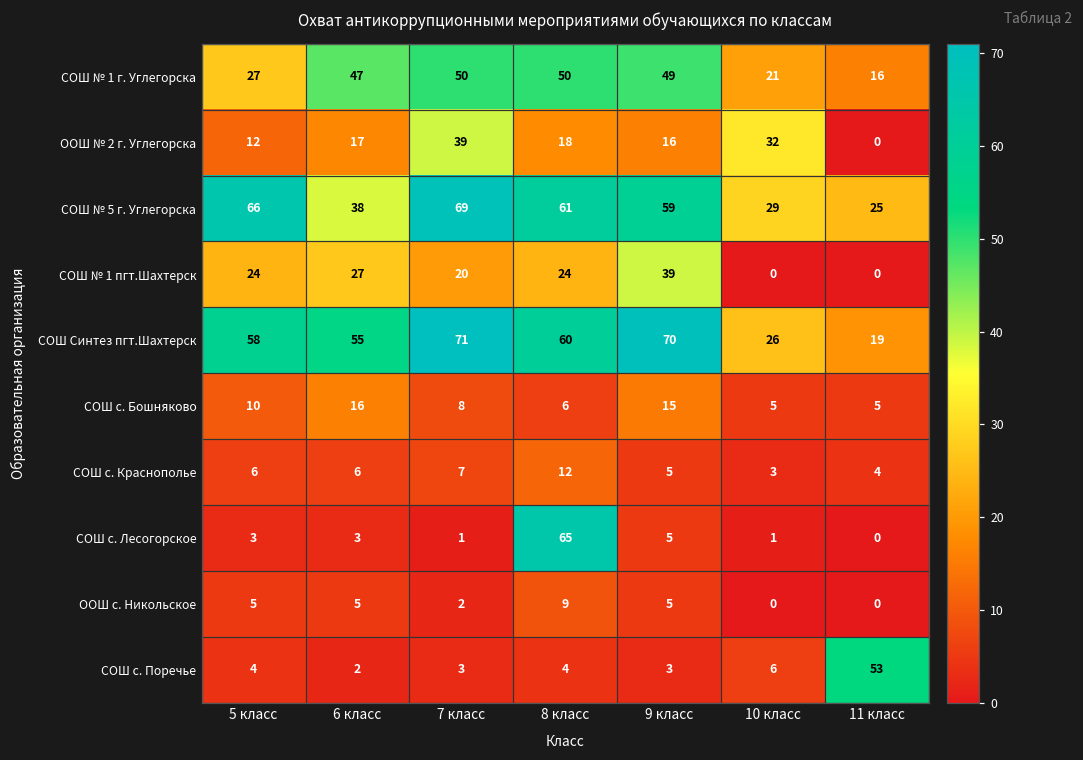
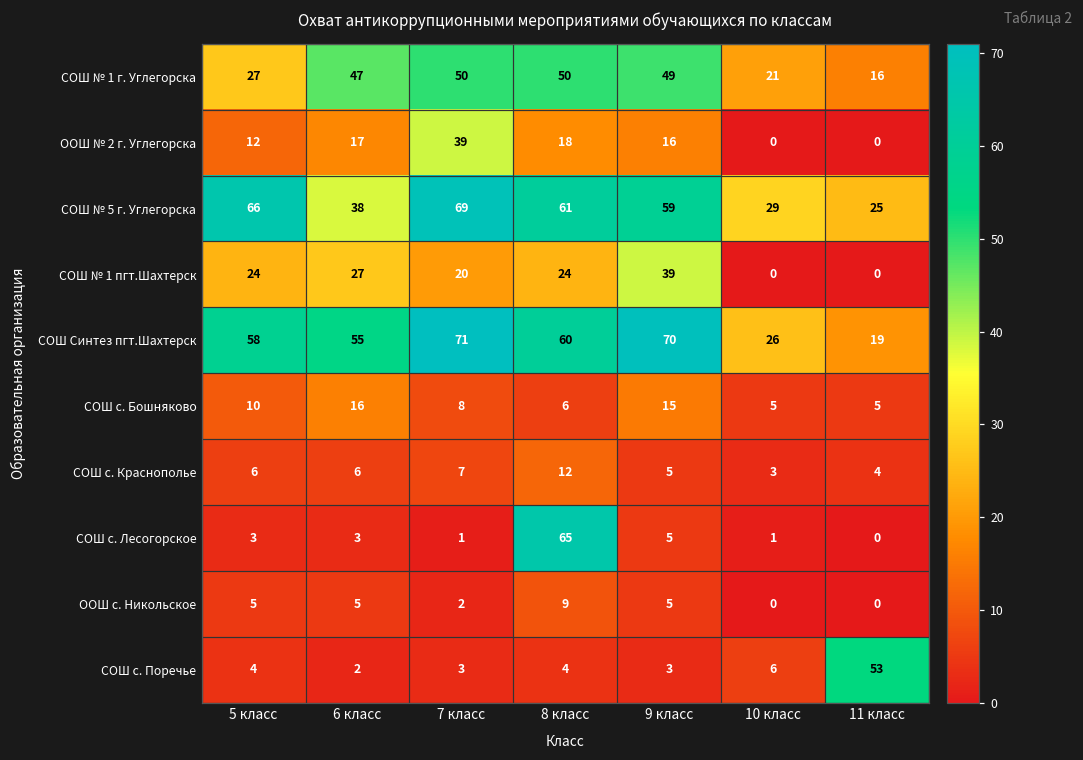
ООШ № 2 г. Углегорска, 10 класс: 32 -> 0
